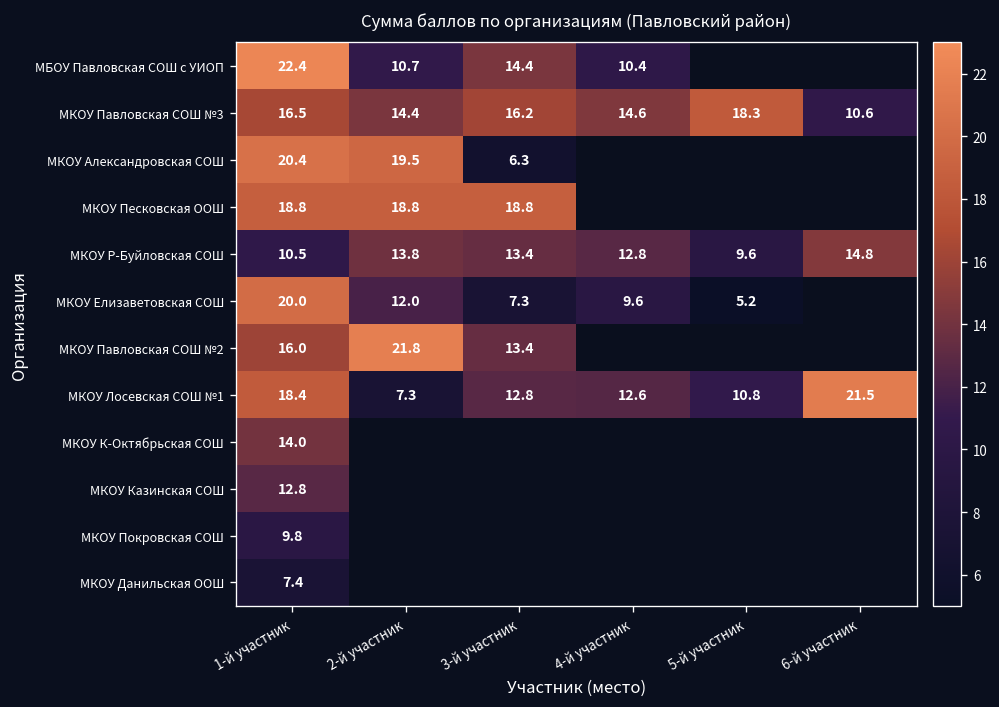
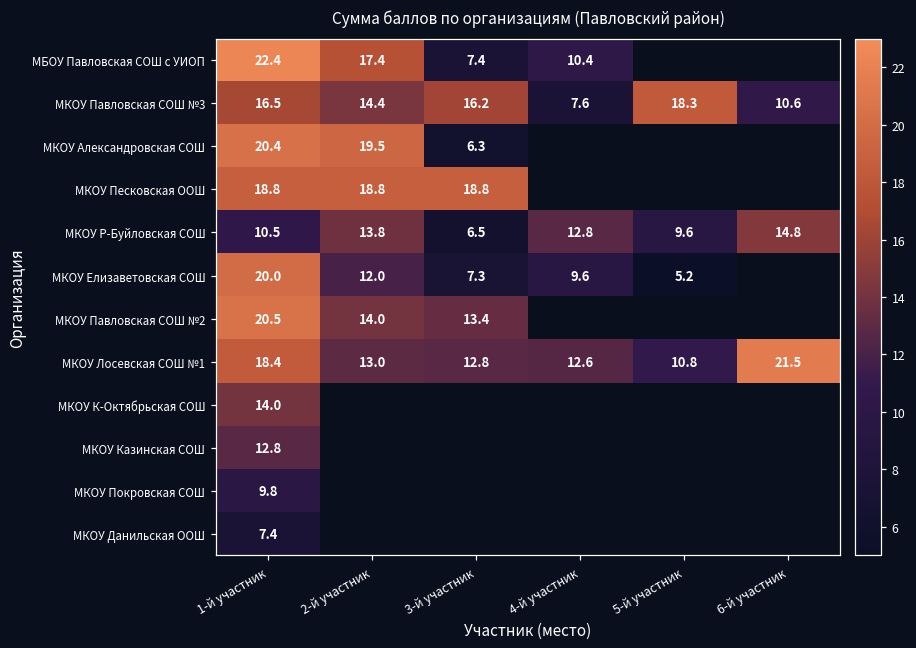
МБОУ Павловская СОШ с УИОП, 2-й участник: 10.7 -> 17.4
МБОУ Павловская СОШ с УИОП, 3-й участник: 14.4 -> 7.4
МКОУ Павловская СОШ №3, 4-й участник: 14.6 -> 7.6
МКОУ Р-Буйловская СОШ, 3-й участник: 13.4 -> 6.5
МКОУ Павловская СОШ №2, 1-й участник: 16.0 -> 20.5
МКОУ Павловская СОШ №2, 2-й участник: 21.8 -> 14.0
МКОУ Лосевская СОШ №1, 2-й участник: 7.3 -> 13.0
